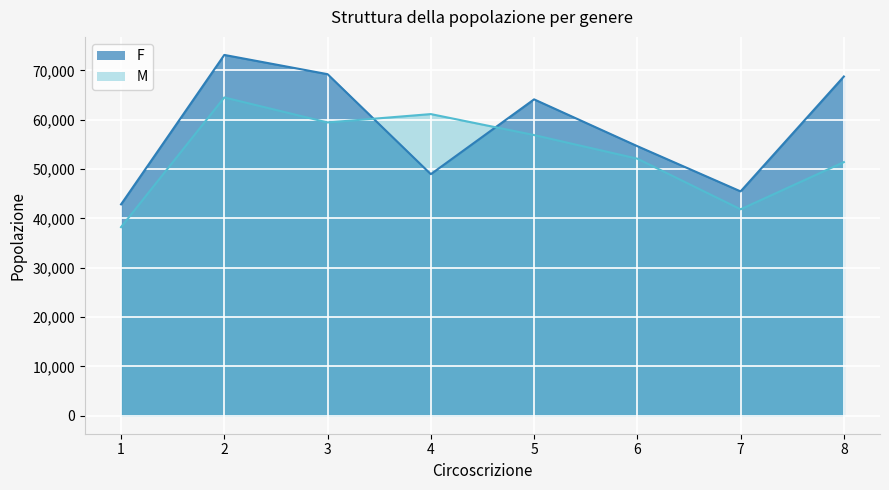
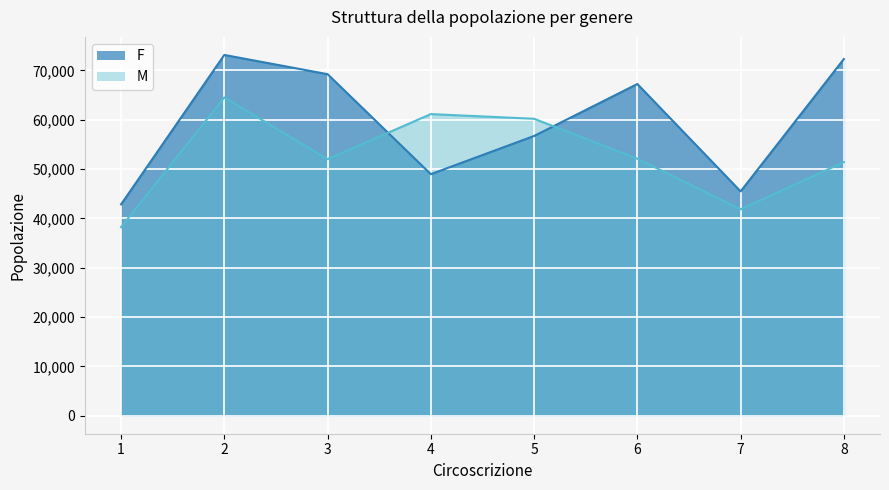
M, 3: 59,000 -> 52,000
F, 5: 64,000 -> 57,000
M, 5: 57,000 -> 60,000
F, 6: 55,000 -> 67,000
F, 8: 69,000 -> 72,000
